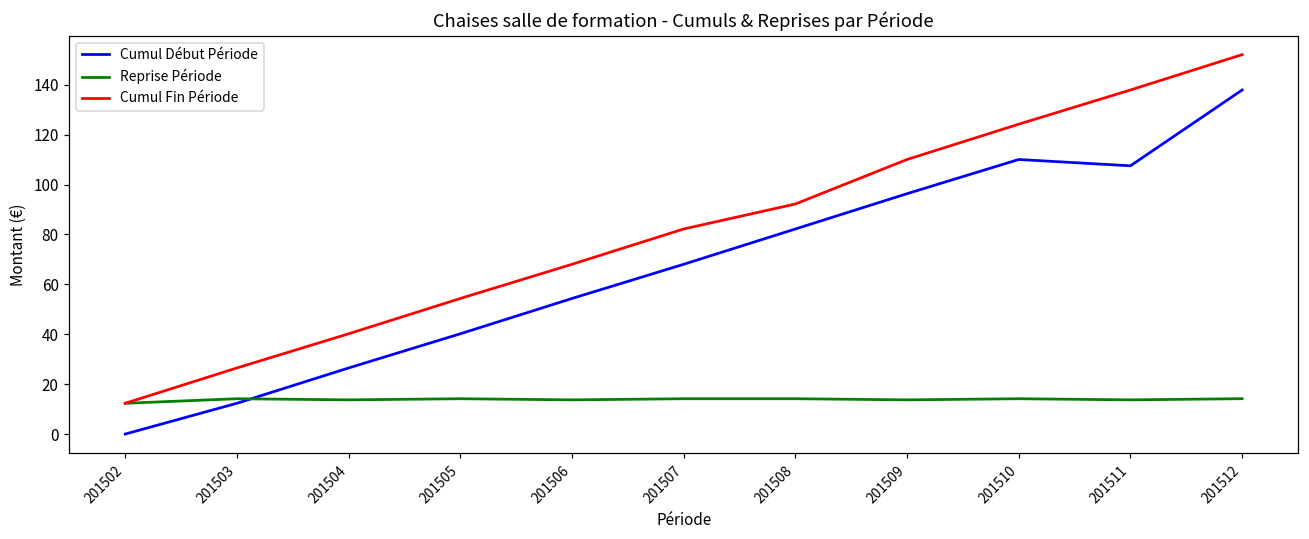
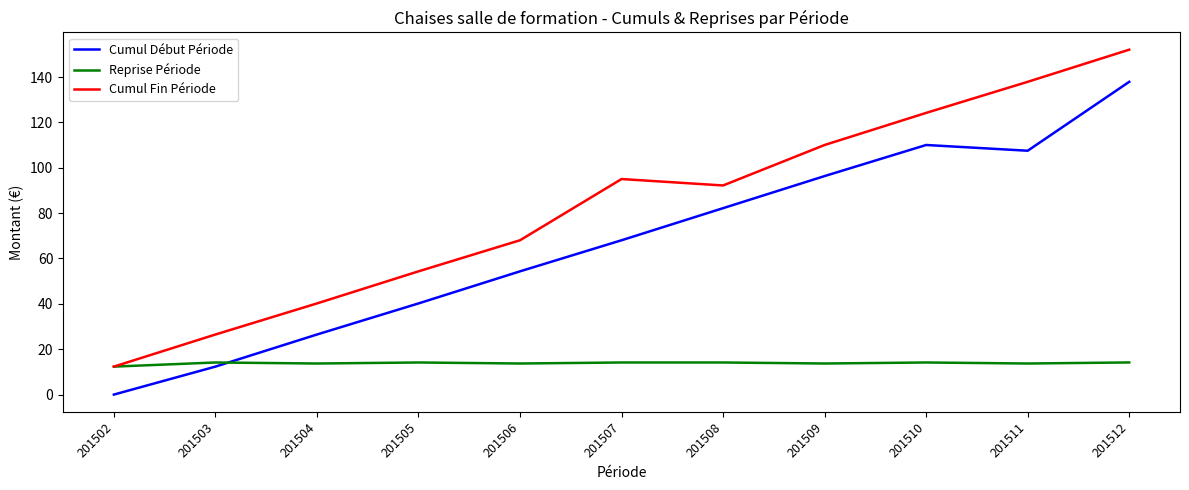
Cumul Fin Période, 201507: 82 -> 95
